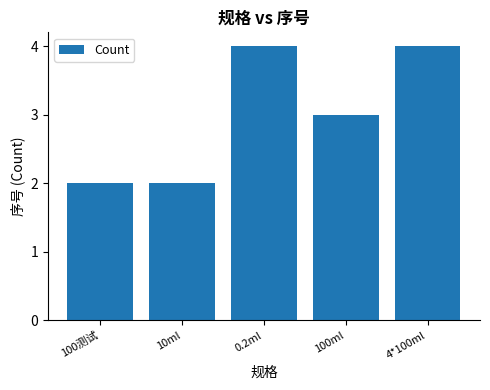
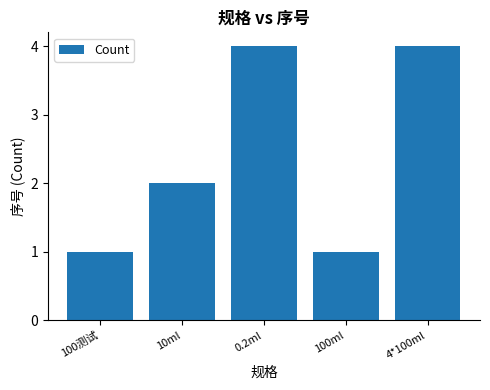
100测试: 2 -> 1
100ml: 3 -> 1
